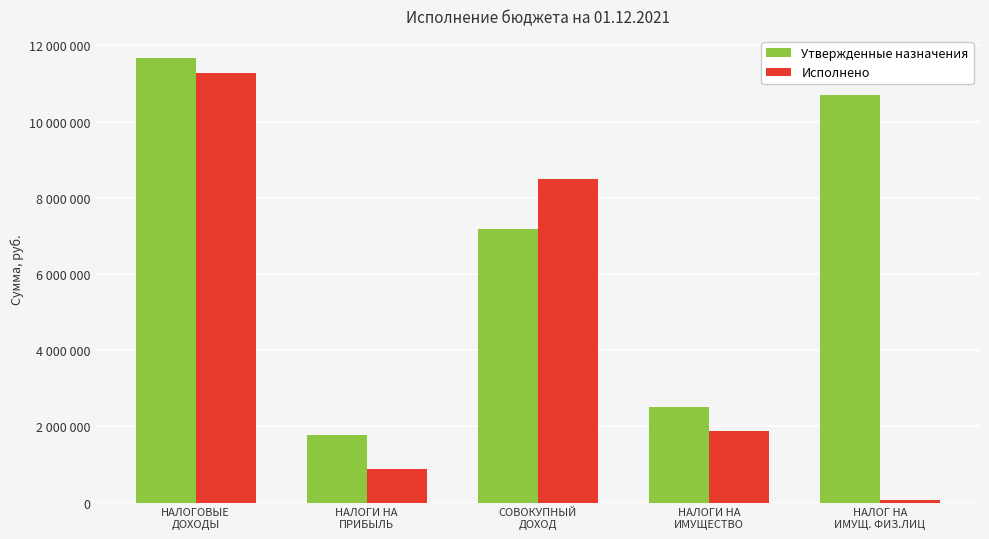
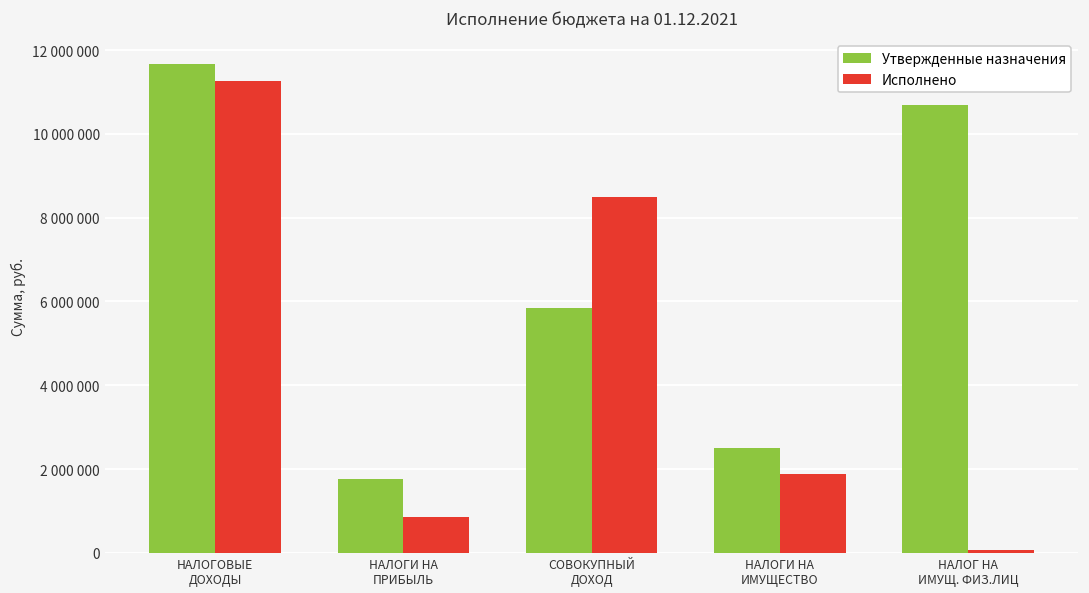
Утвержденные назначения, СОВОКУПНЫЙ ДОХОД: 7200000 -> 5800000
